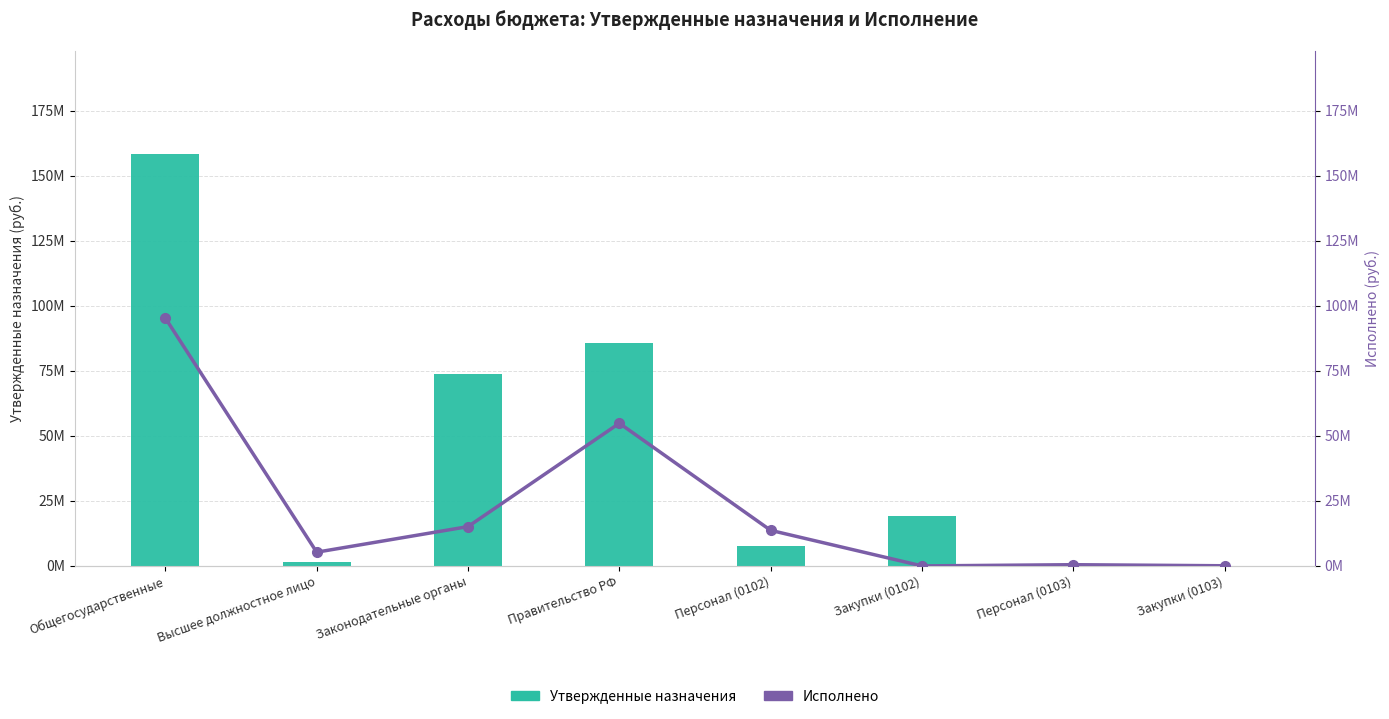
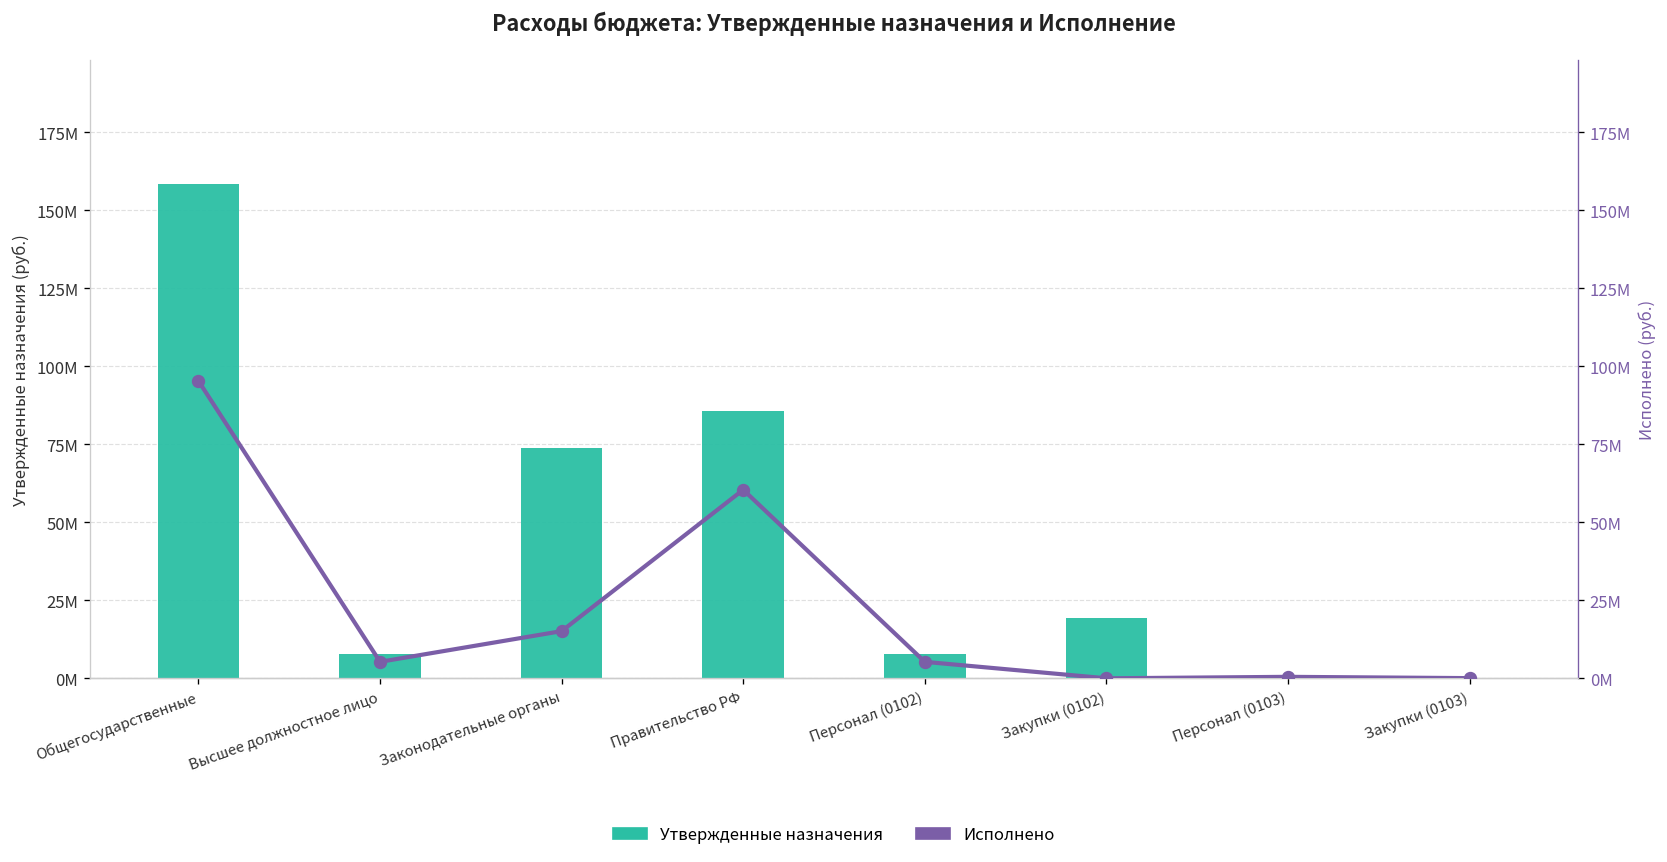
Утвержденные назначения, Высшее должностное лицо: 2000000 -> 8000000
Исполнено, Правительство РФ: 55000000 -> 60000000
Исполнено, Персонал (0102): 14000000 -> 5000000
